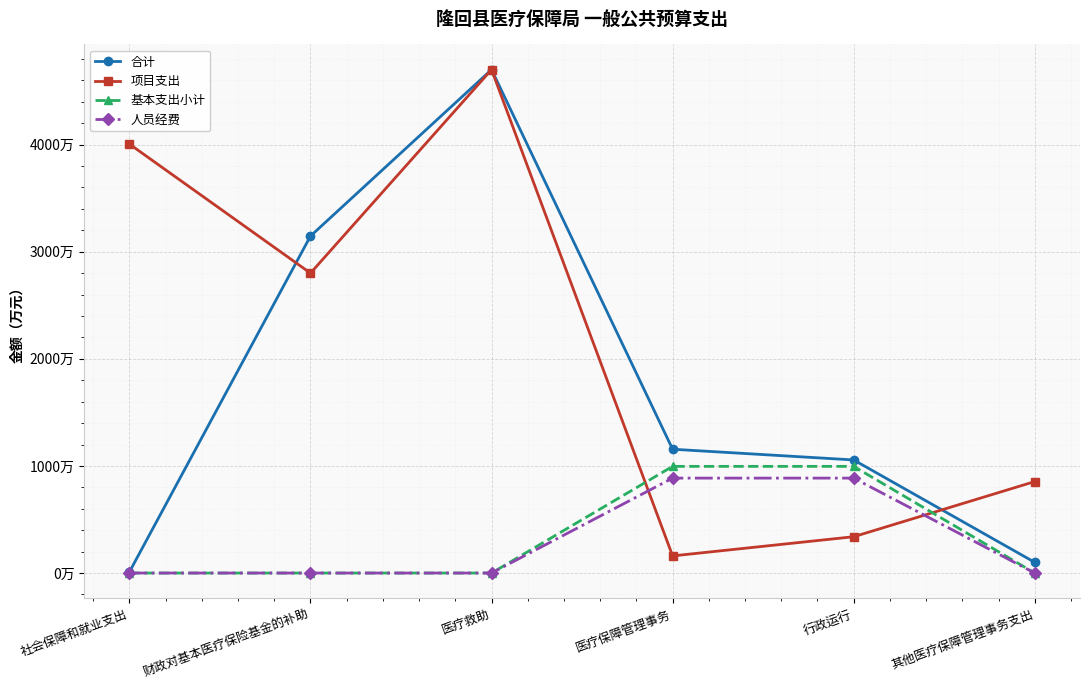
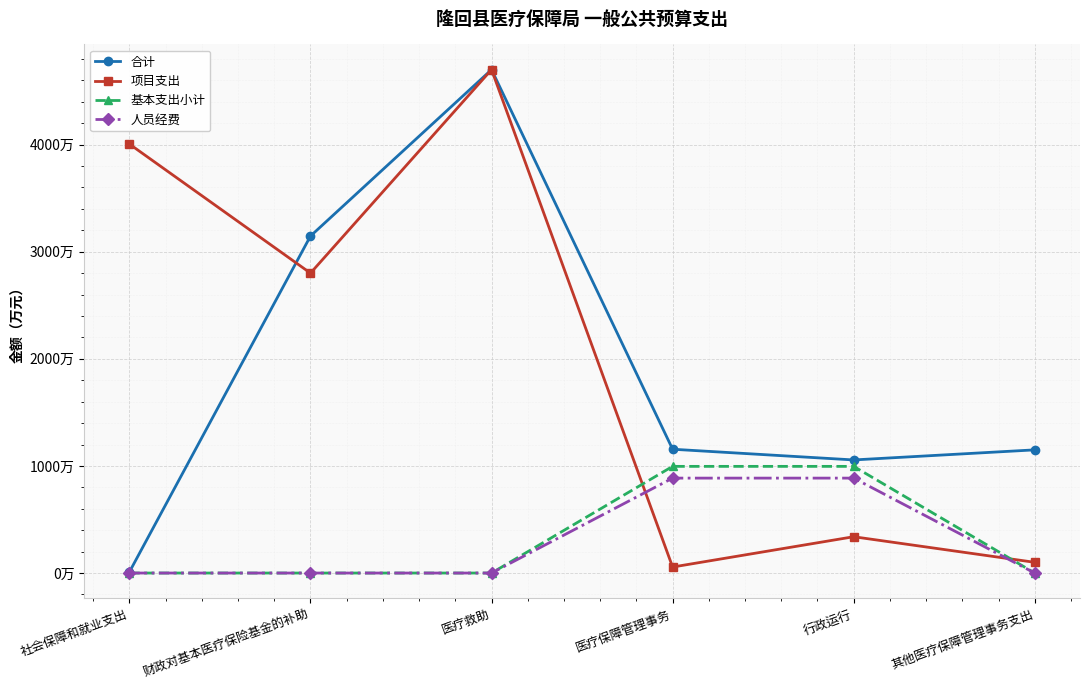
项目支出, 医疗保障管理事务: 160万 -> 60万
合计, 其他医疗保障管理事务支出: 100万 -> 1150万
项目支出, 其他医疗保障管理事务支出: 850万 -> 100万
